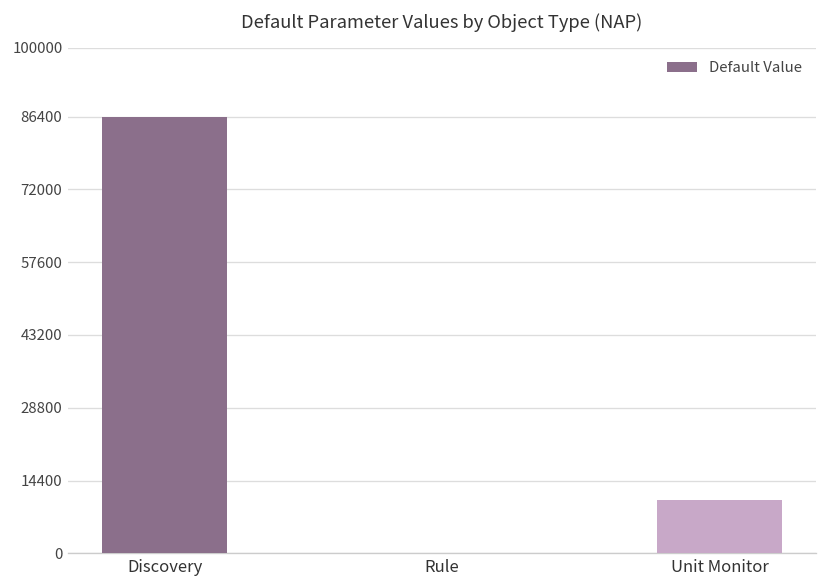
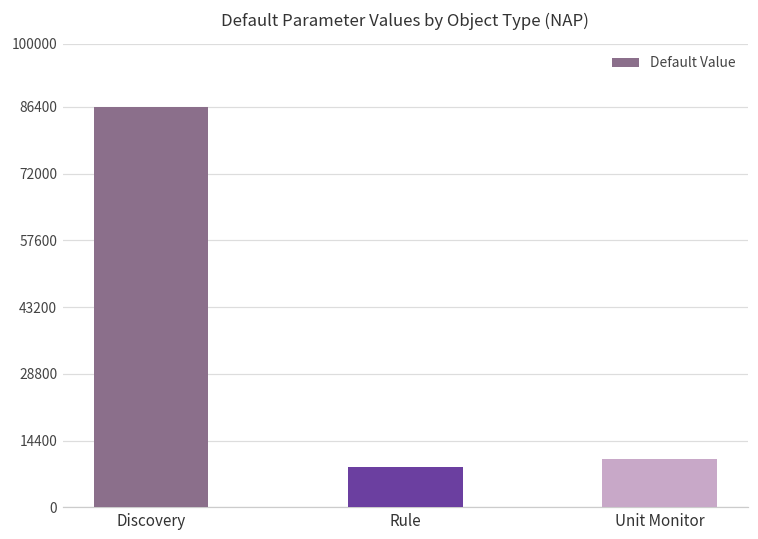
Rule: 0 -> 9000
